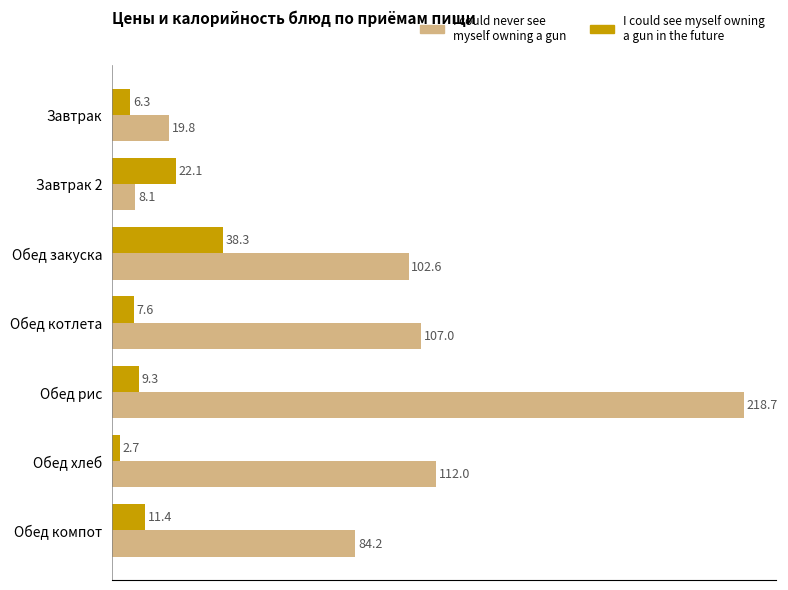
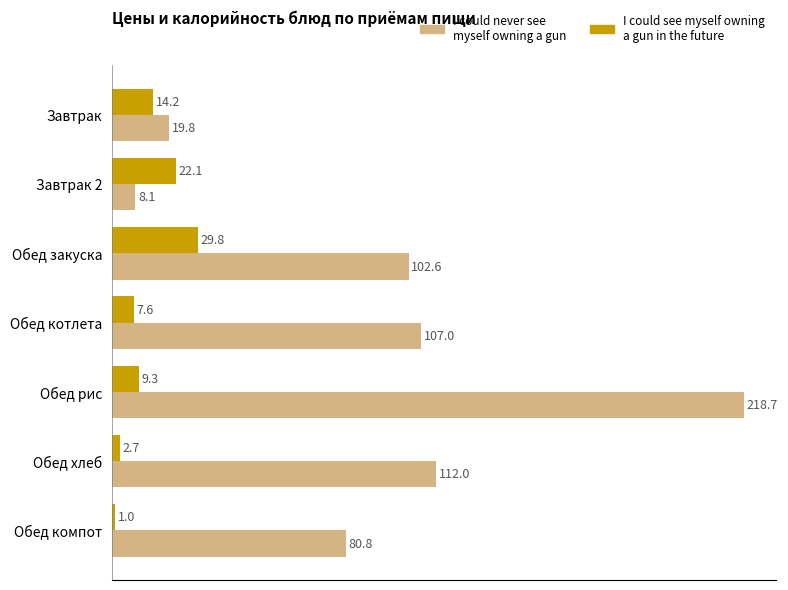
I could see myself owning a gun in the future, Завтрак: 6.3 -> 14.2
I could see myself owning a gun in the future, Обед закуска: 38.3 -> 29.8
I could see myself owning a gun in the future, Обед компот: 11.4 -> 1.0
I could never see myself owning a gun, Обед компот: 84.2 -> 80.8
